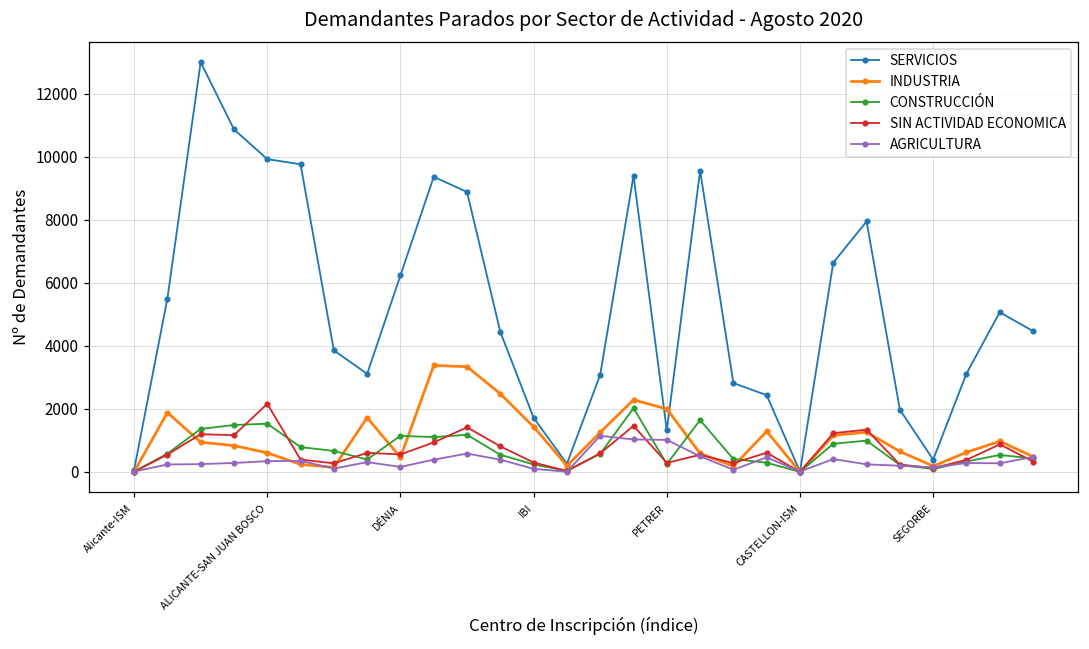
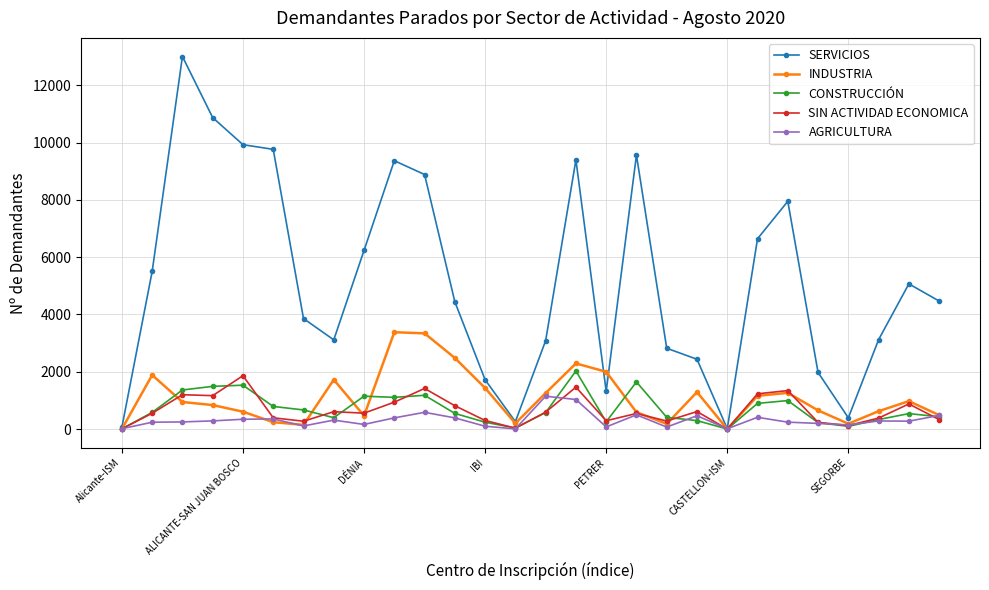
SIN ACTIVIDAD ECONOMICA, ALICANTE-SAN JUAN BOSCO: 2200 -> 1900
AGRICULTURA, PETRER: 1000 -> 100
